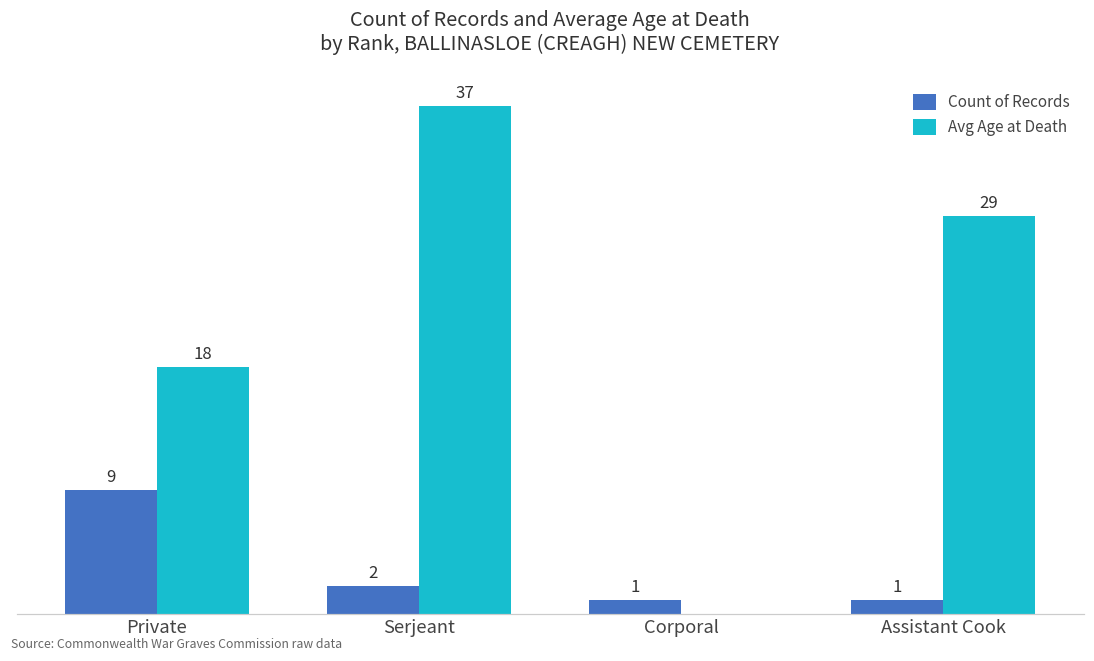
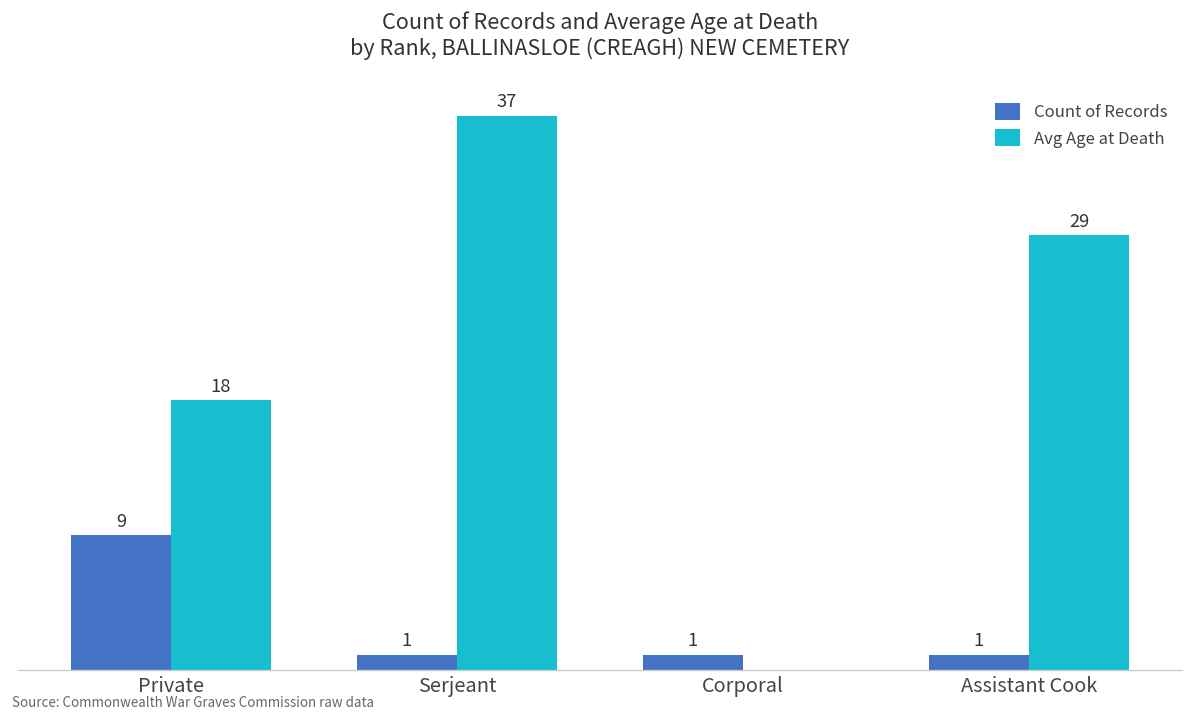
Count of Records, Serjeant: 2 -> 1
